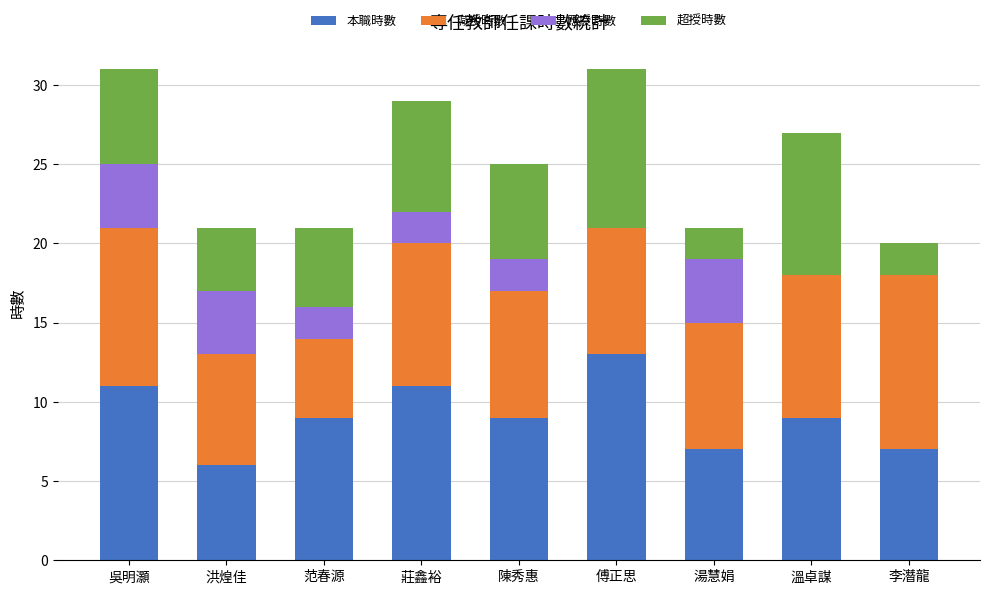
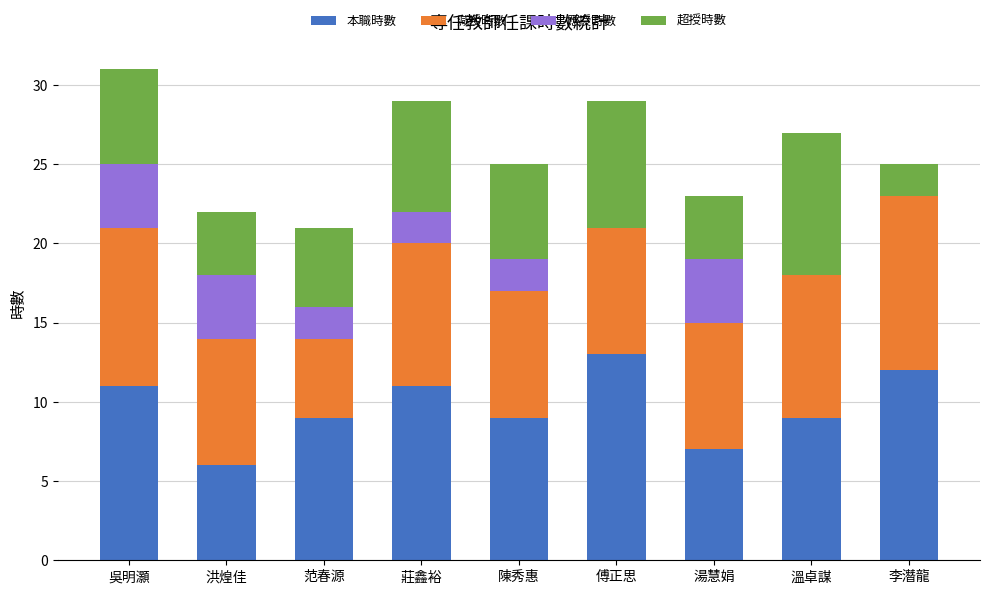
減授時數, 洪煌佳: 7 -> 8
超授時數, 傅正思: 10 -> 8
超授時數, 湯慧娟: 2 -> 4
本職時數, 李潛龍: 7 -> 12
